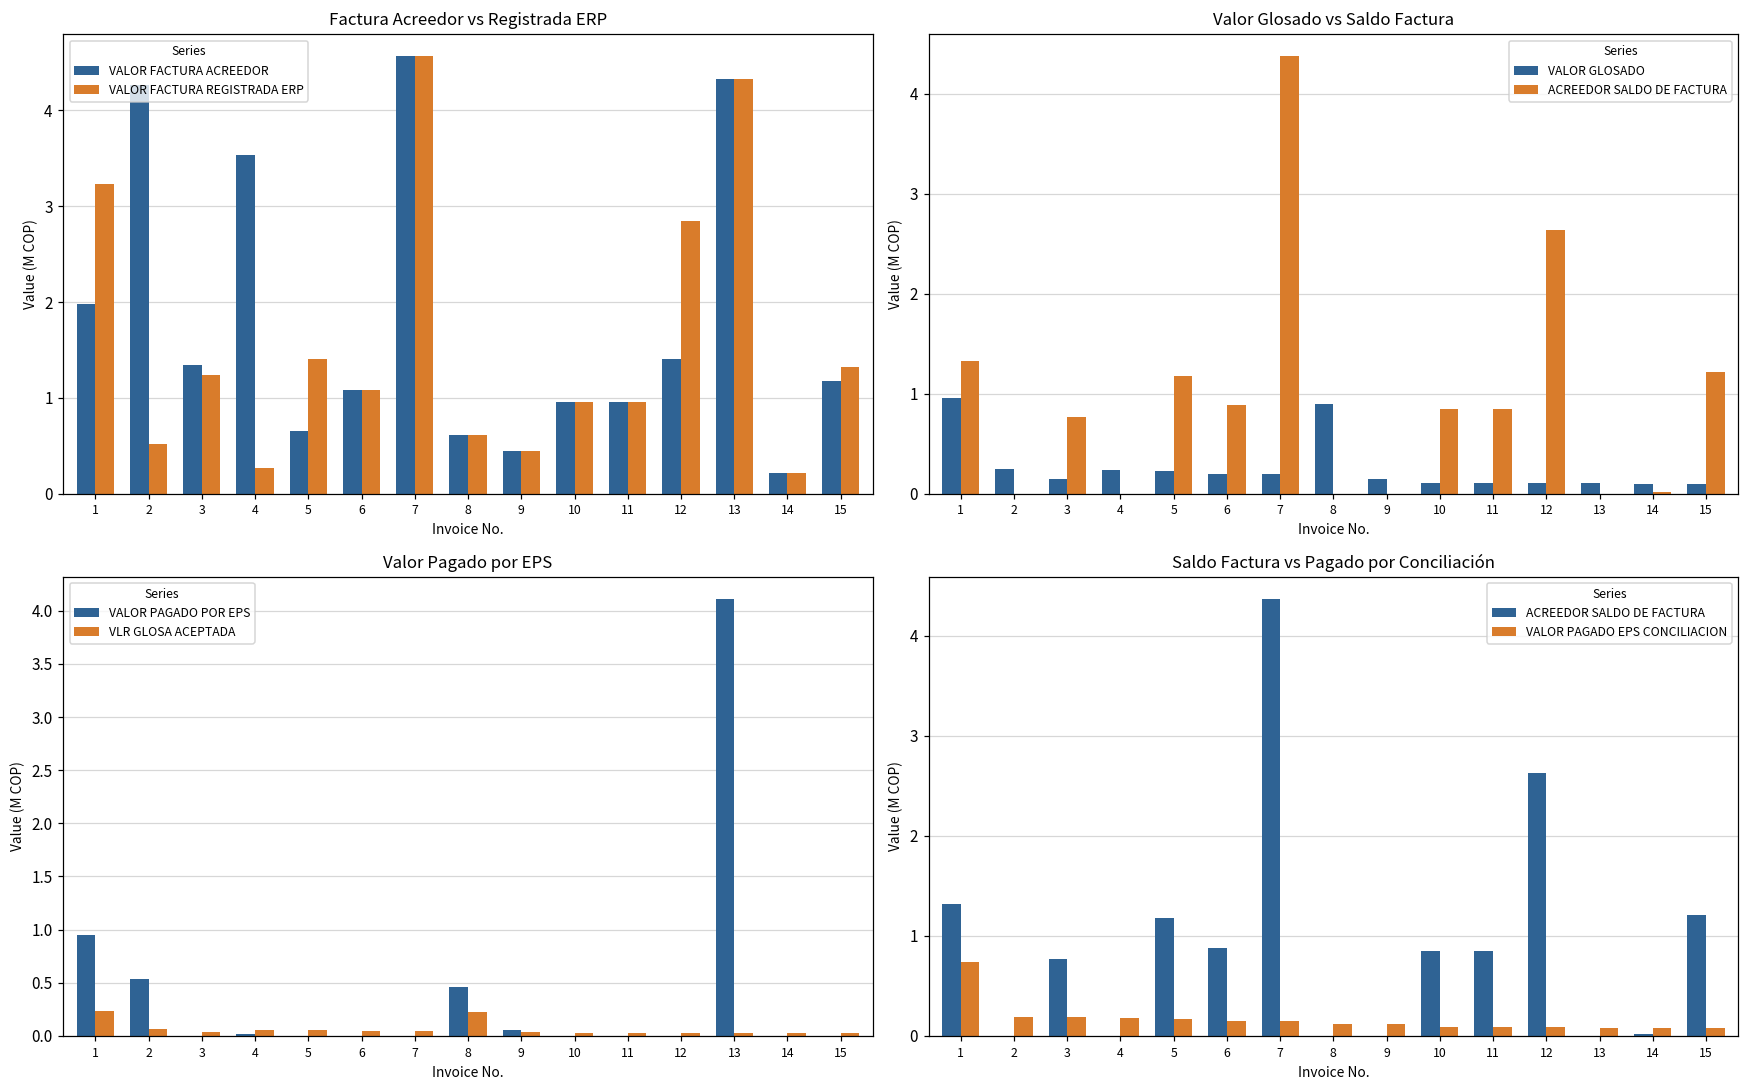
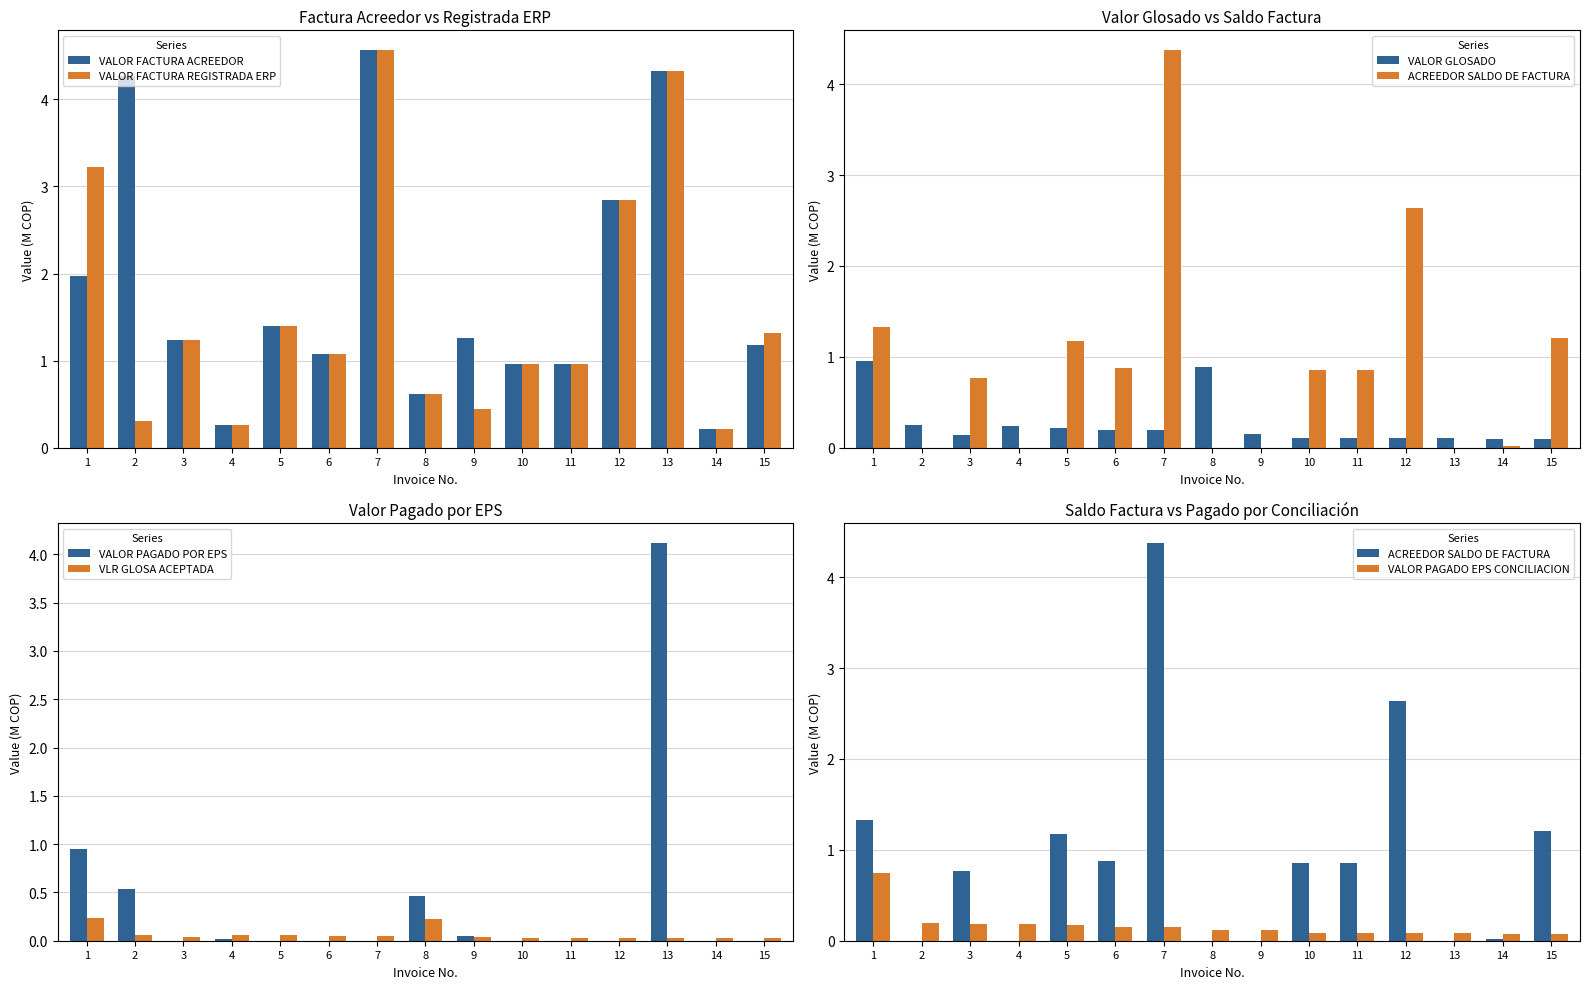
Factura Acreedor vs Registrada ERP, VALOR FACTURA REGISTRADA ERP, 2: 0.5 -> 0.3
Factura Acreedor vs Registrada ERP, VALOR FACTURA ACREEDOR, 3: 1.3 -> 1.2
Factura Acreedor vs Registrada ERP, VALOR FACTURA ACREEDOR, 4: 3.5 -> 0.3
Factura Acreedor vs Registrada ERP, VALOR FACTURA ACREEDOR, 5: 0.7 -> 1.4
Factura Acreedor vs Registrada ERP, VALOR FACTURA ACREEDOR, 9: 0.4 -> 1.3
Factura Acreedor vs Registrada ERP, VALOR FACTURA ACREEDOR, 12: 1.4 -> 2.9
